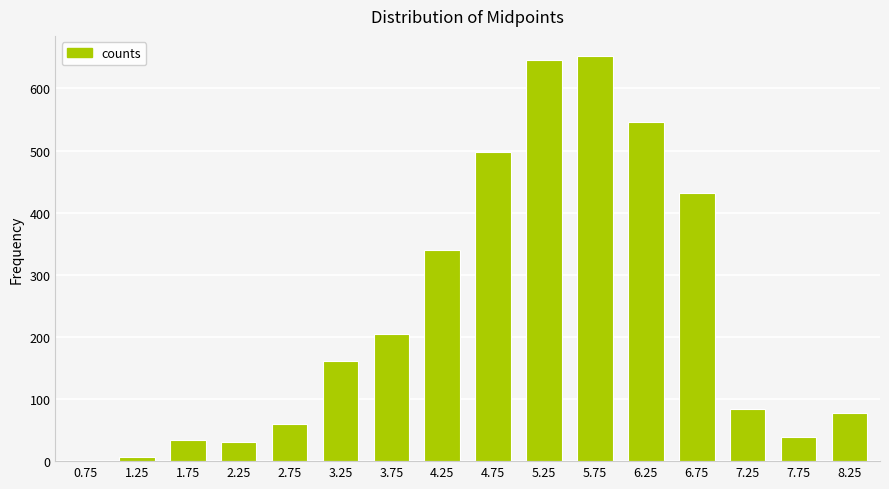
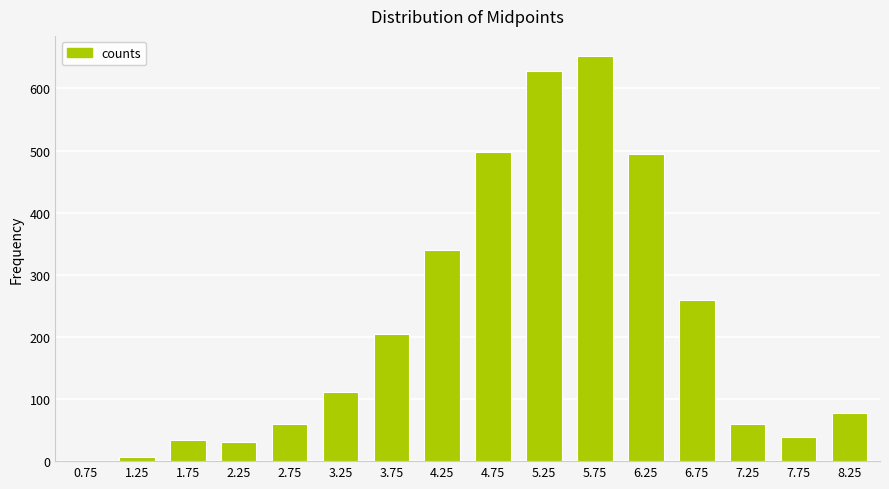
3.25: 160 -> 110
5.25: 650 -> 630
6.25: 550 -> 500
6.75: 430 -> 260
7.25: 80 -> 60
